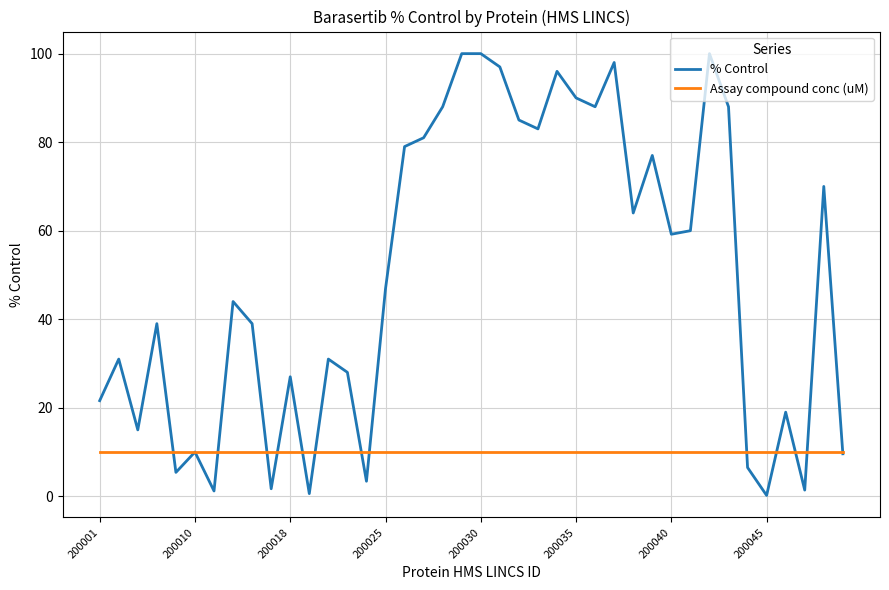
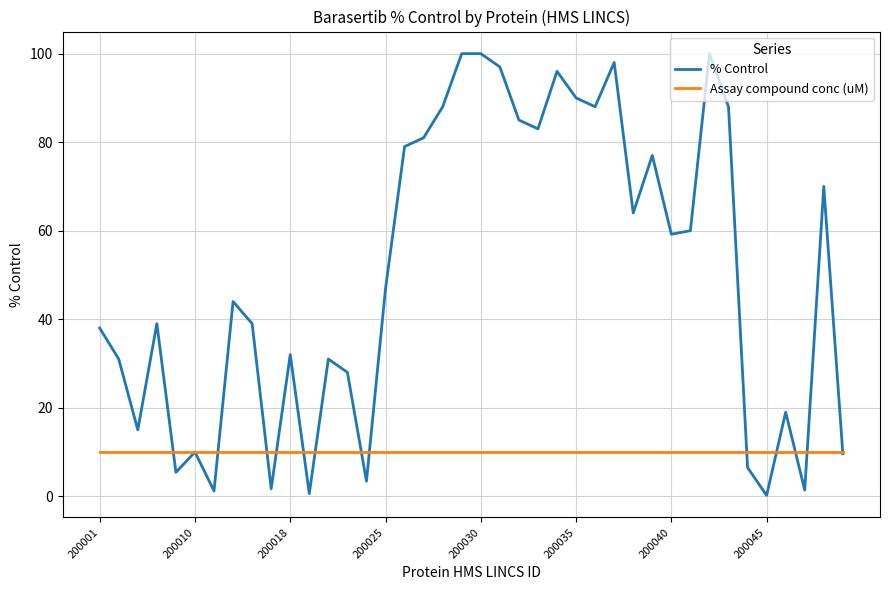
% Control, 200001: 22 -> 38
% Control, 200018: 27 -> 32
